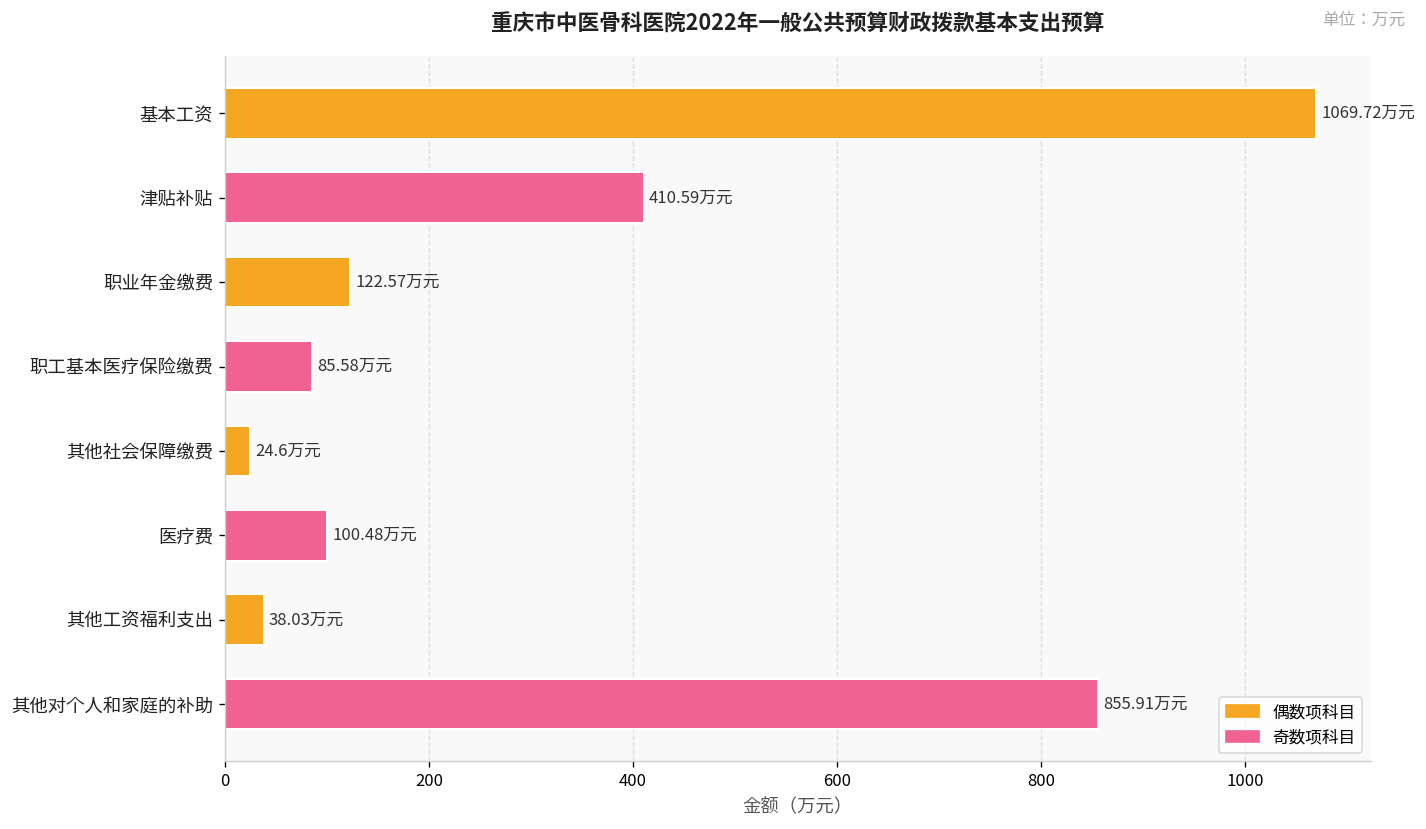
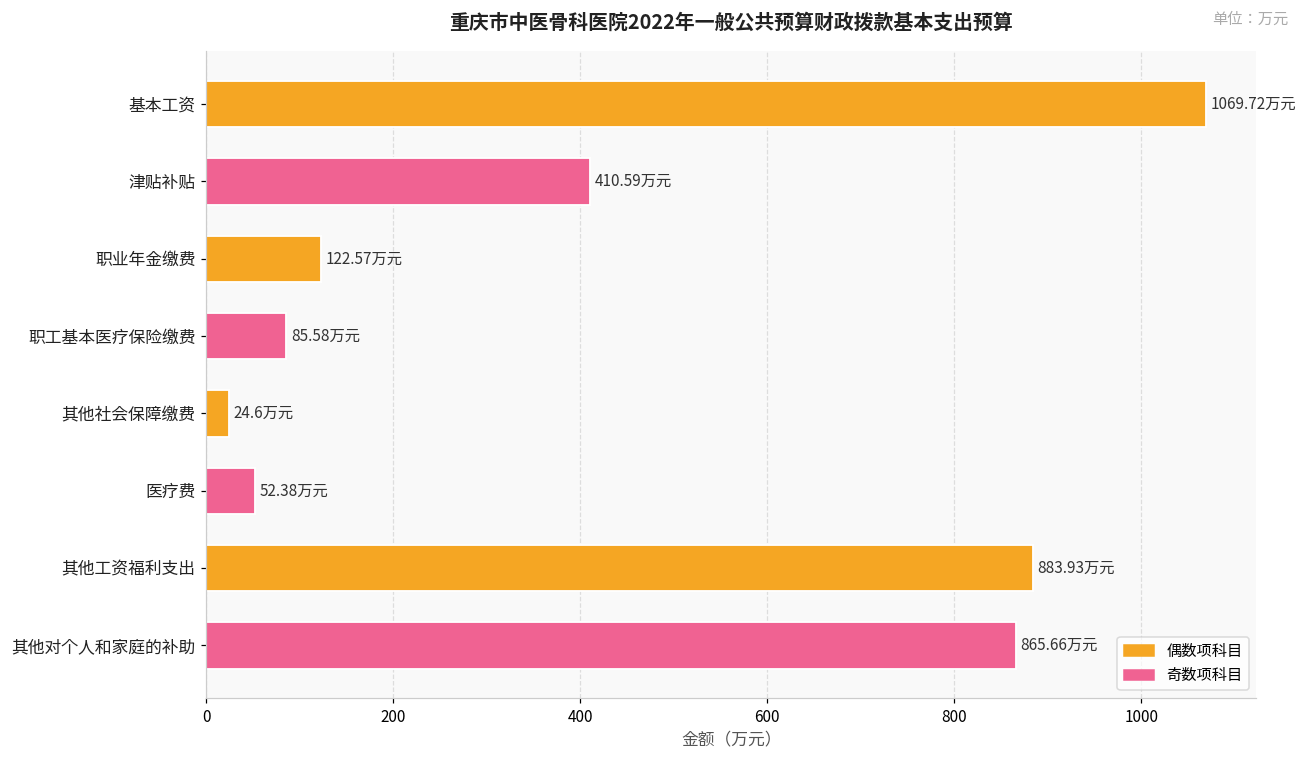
医疗费: 100.48 -> 52.38
其他工资福利支出: 38.03 -> 883.93
其他对个人和家庭的补助: 855.91 -> 865.66
